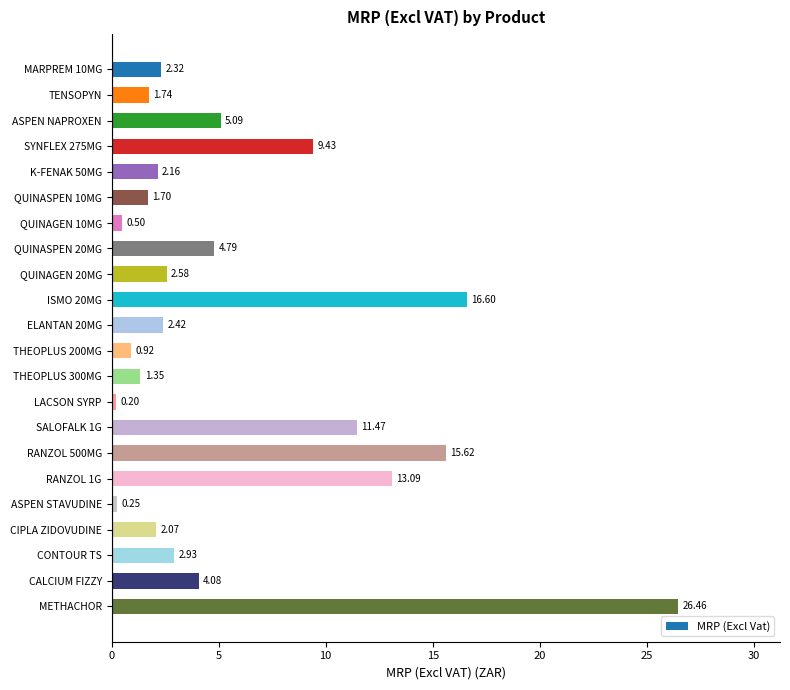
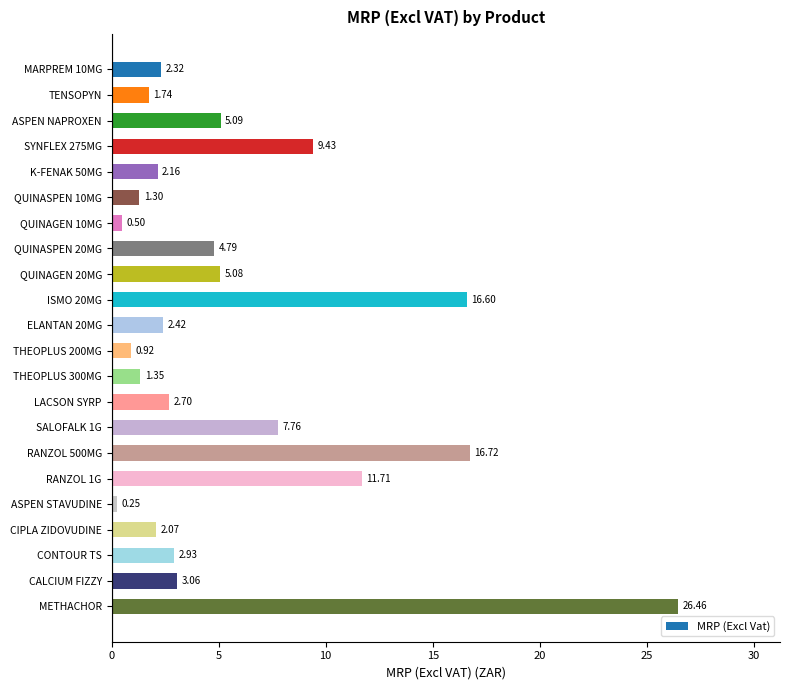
QUINASPEN 10MG: 1.70 -> 1.30
QUINAGEN 20MG: 2.58 -> 5.08
LACSON SYRP: 0.20 -> 2.70
SALOFALK 1G: 11.47 -> 7.76
RANZOL 500MG: 15.62 -> 16.72
RANZOL 1G: 13.09 -> 11.71
CALCIUM FIZZY: 4.08 -> 3.06
